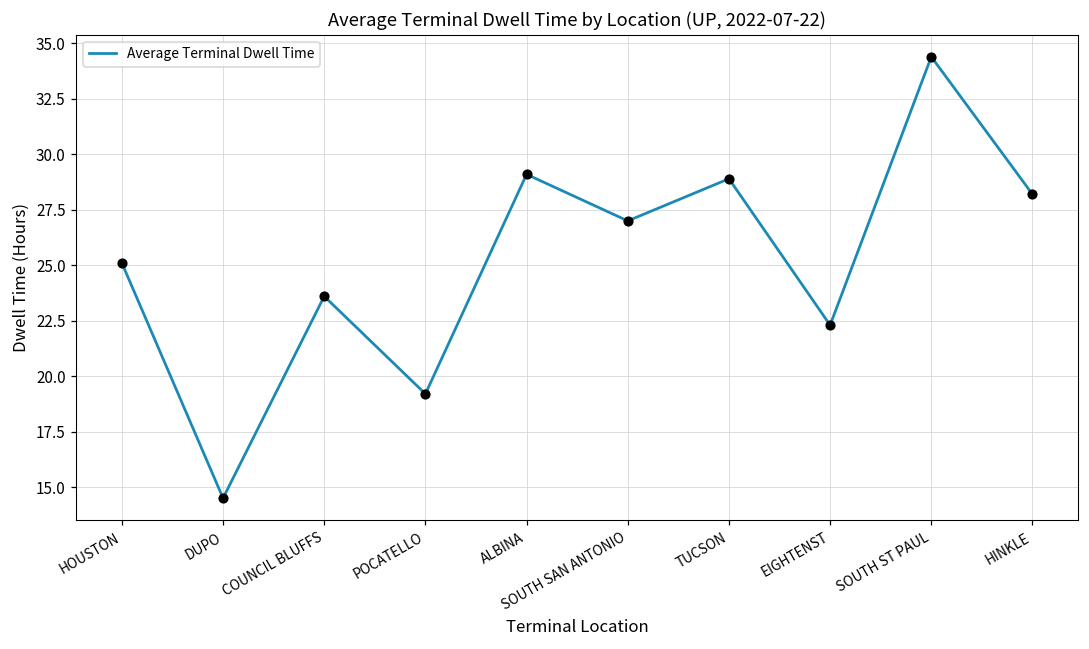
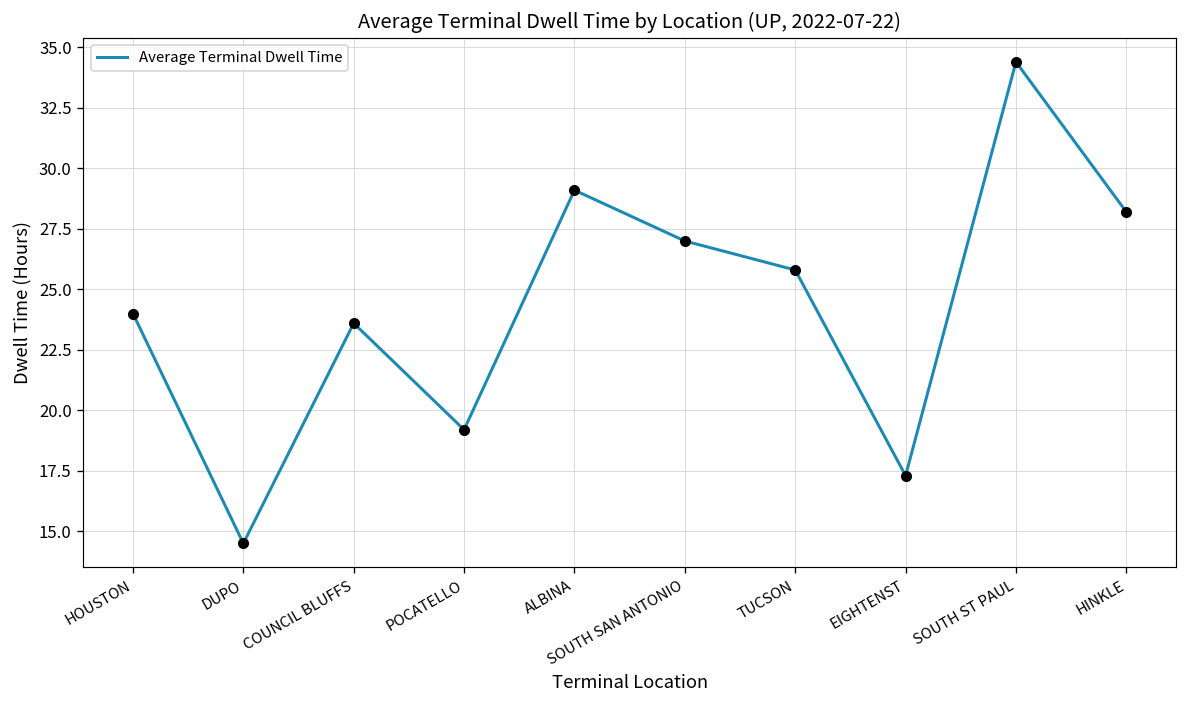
HOUSTON: 25.1 -> 24.0
TUCSON: 28.9 -> 25.8
EIGHTENST: 22.3 -> 17.3
